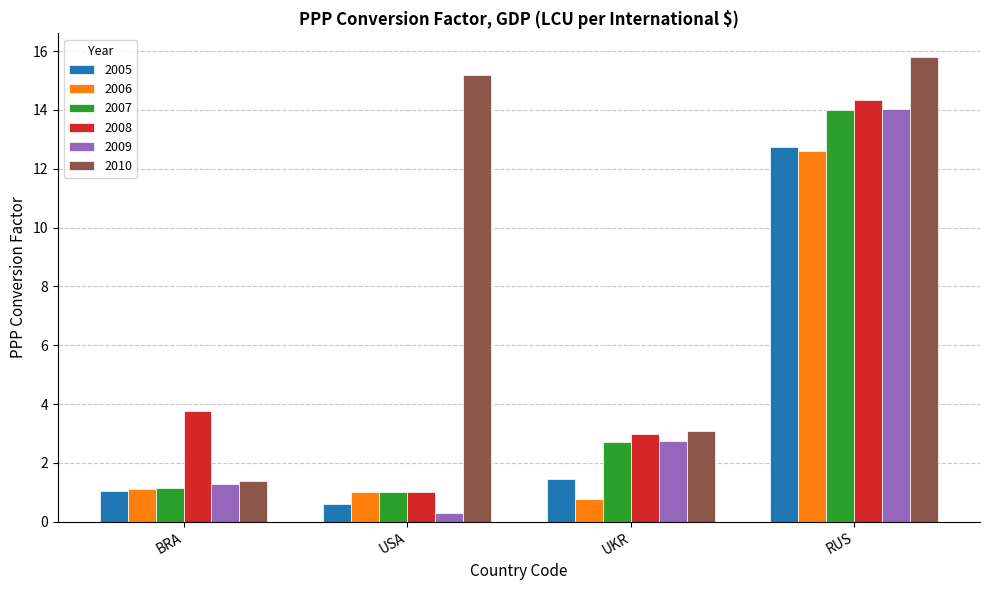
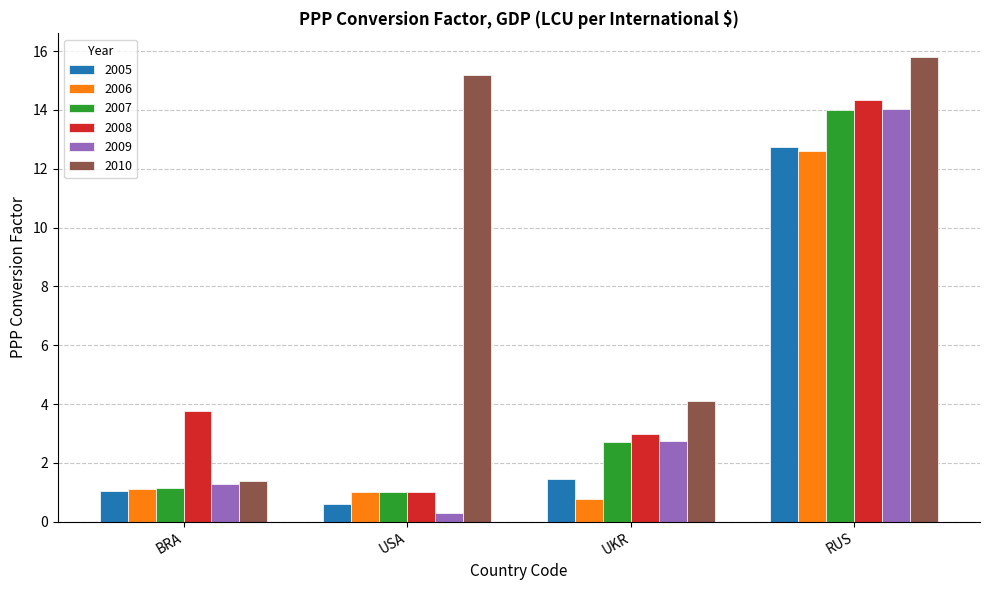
2010, UKR: 3.1 -> 4.1
